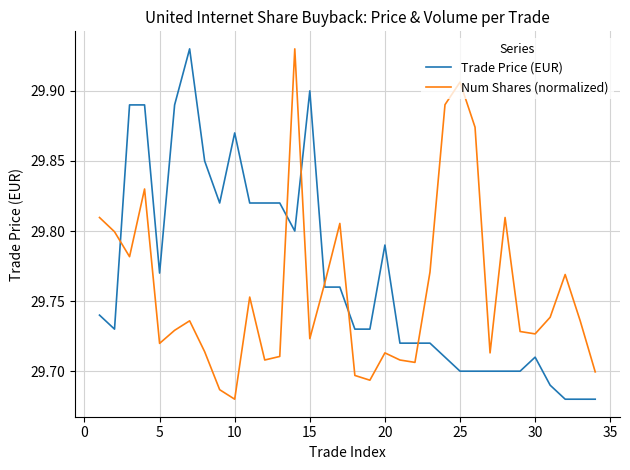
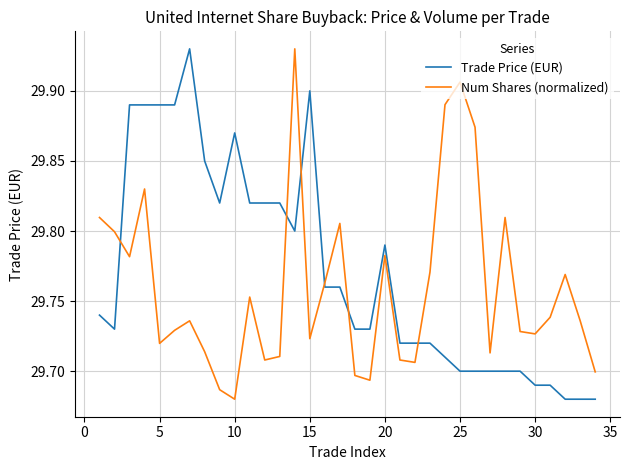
Trade Price (EUR), 5: 29.77 -> 29.89
Num Shares (normalized), 20: 29.713 -> 29.783
Trade Price (EUR), 30: 29.71 -> 29.69
